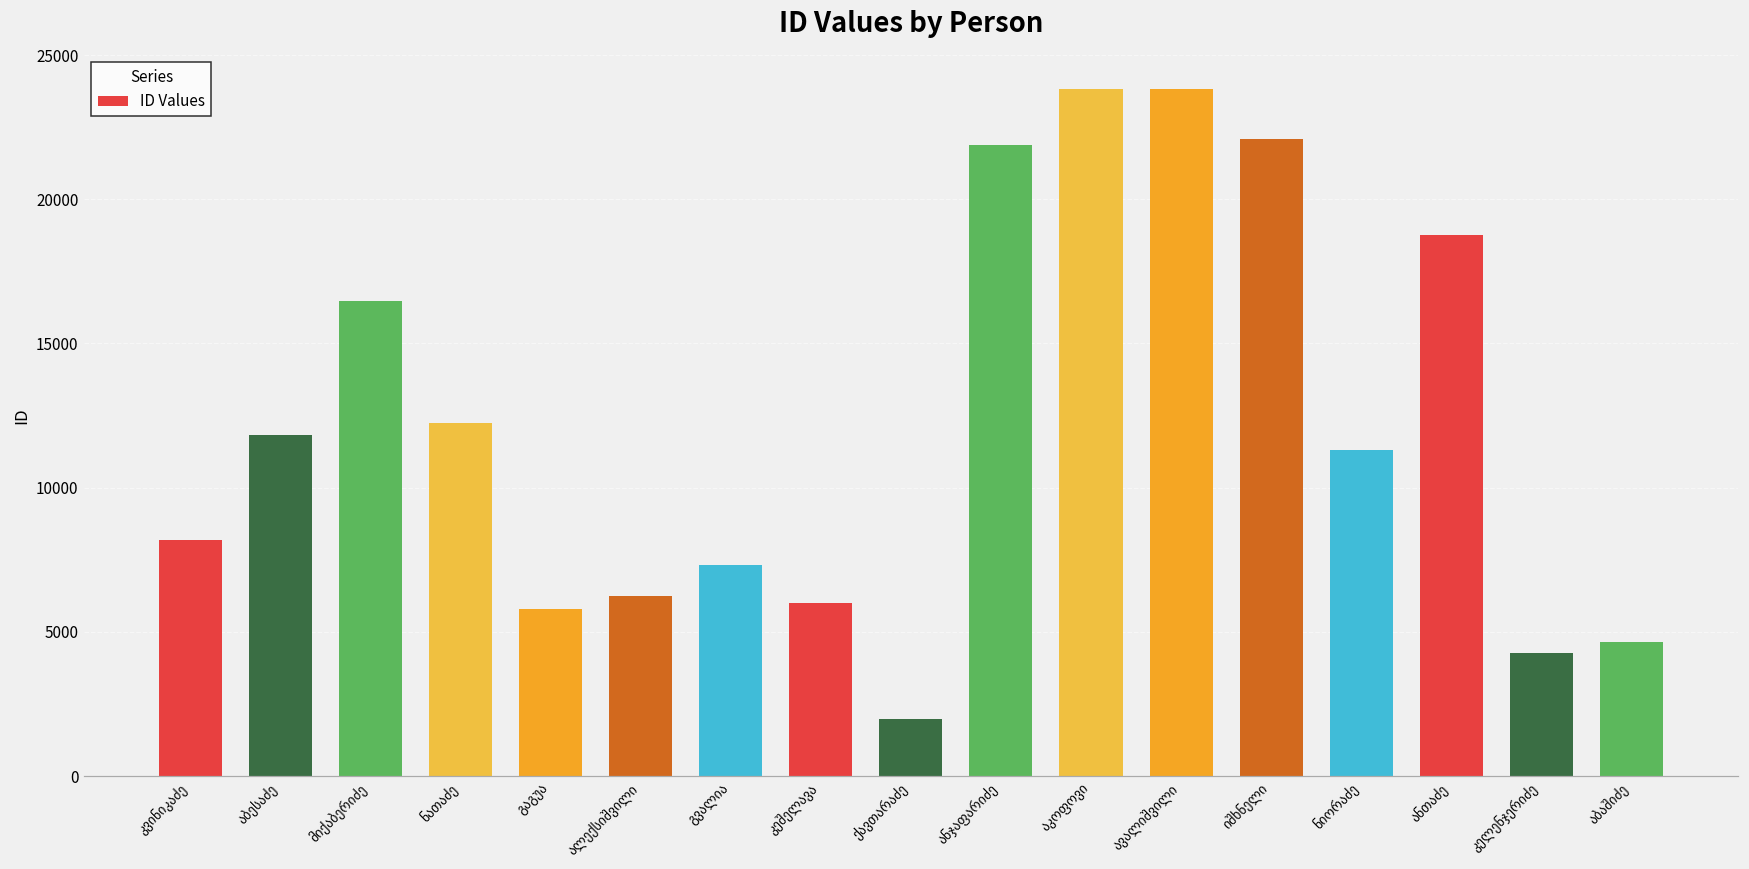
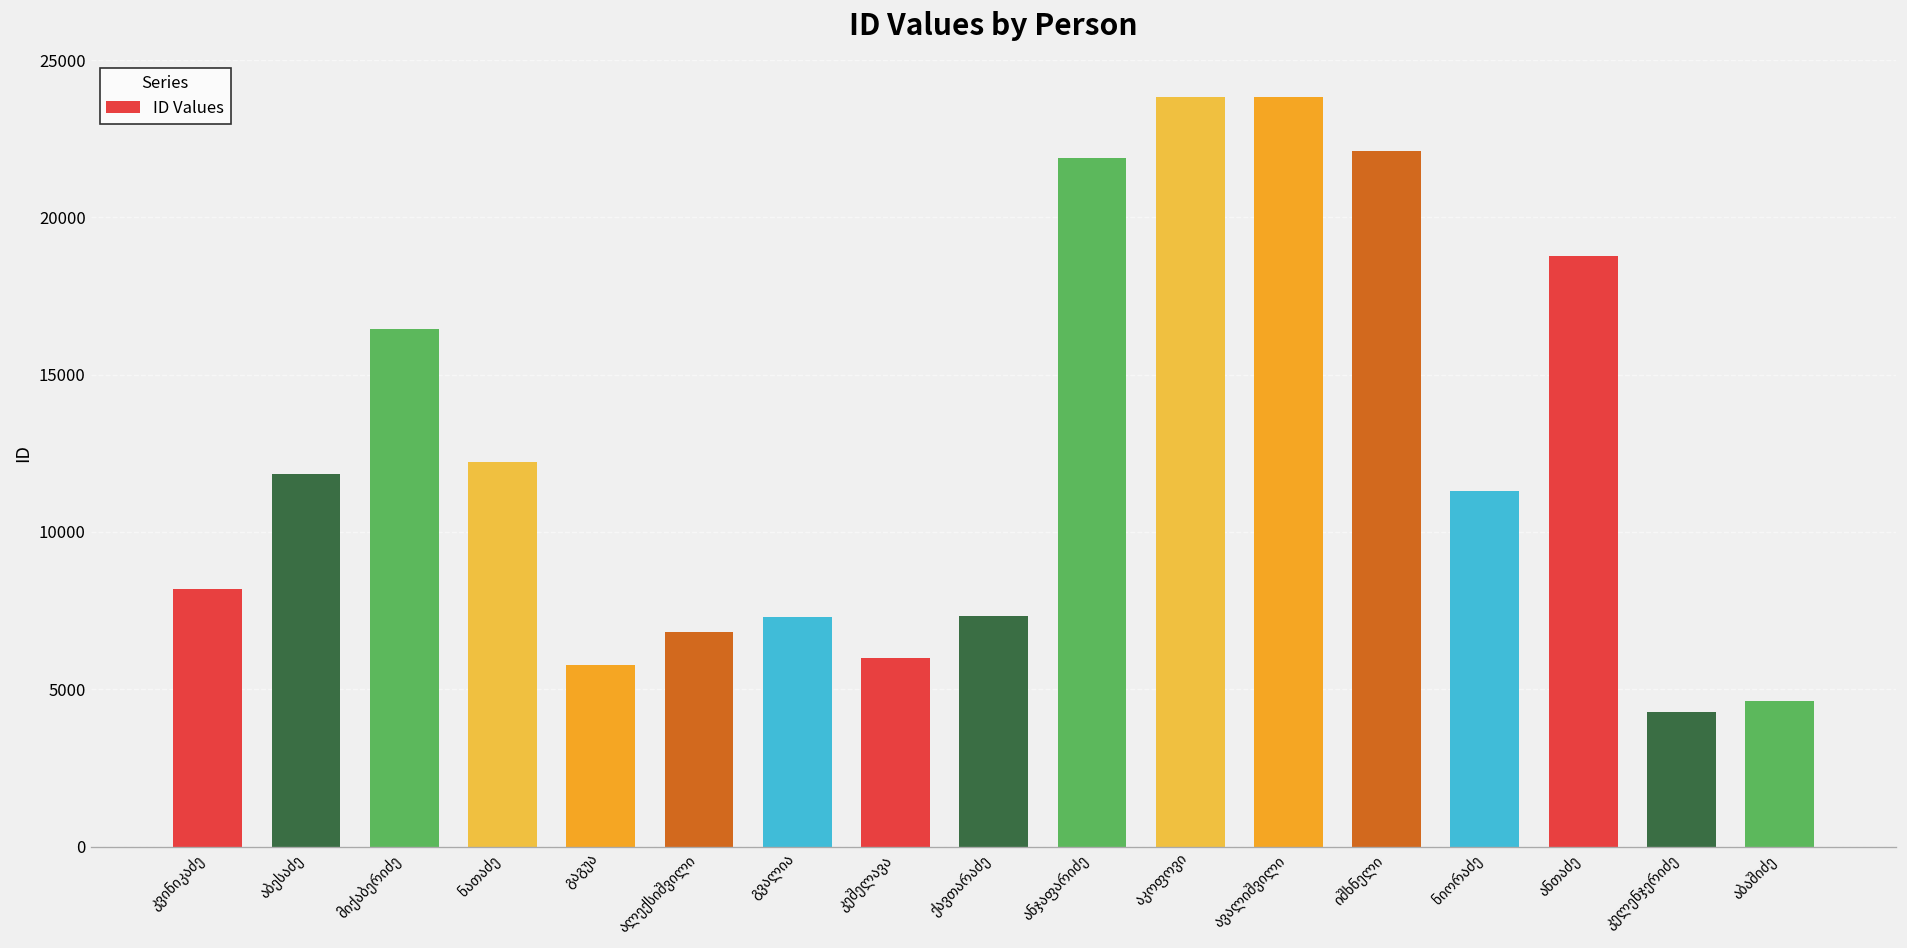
ალექსიშვილი: 6300 -> 6800
ქავთარაძე: 2000 -> 7300
